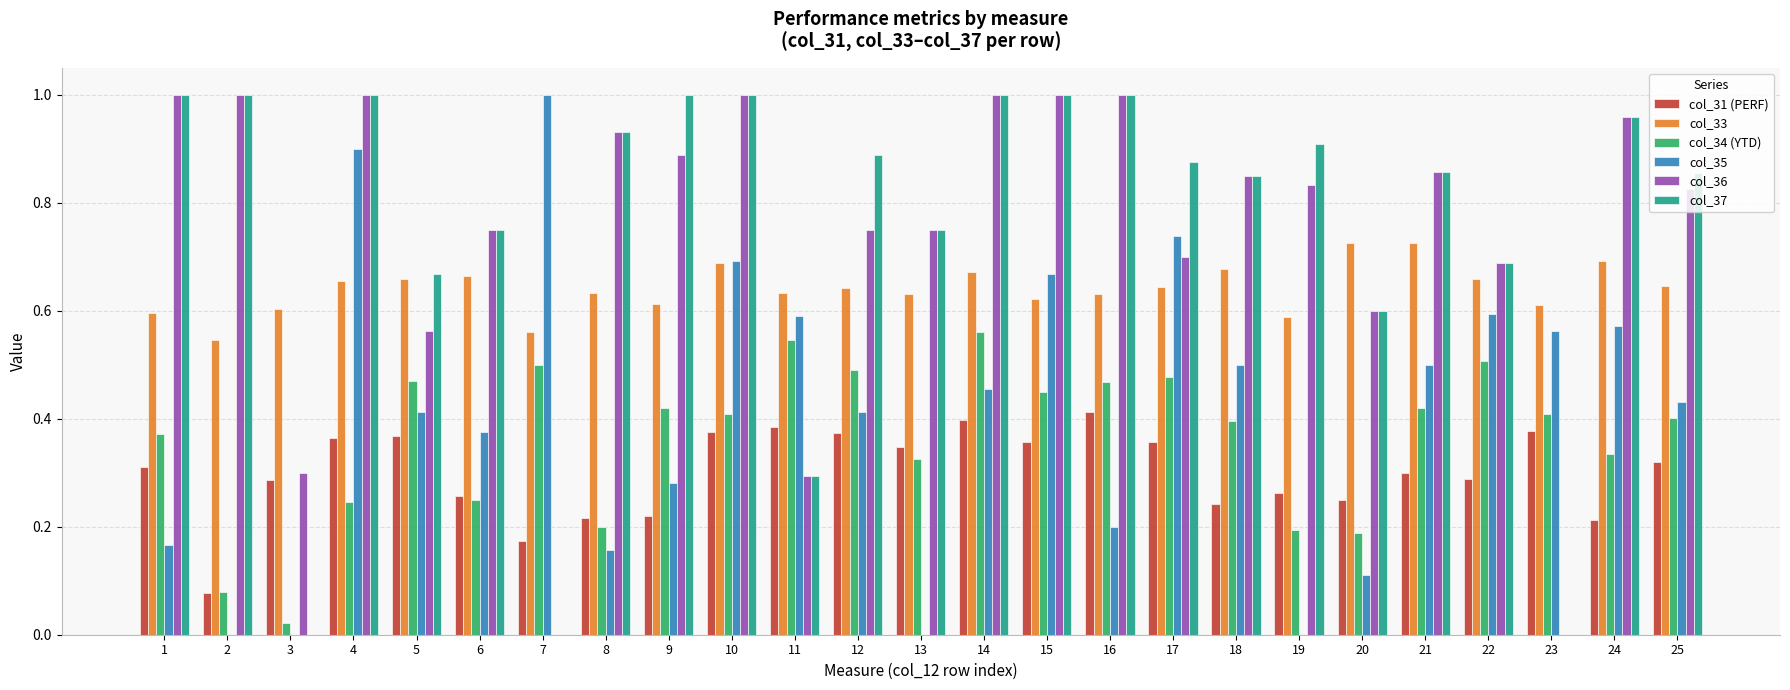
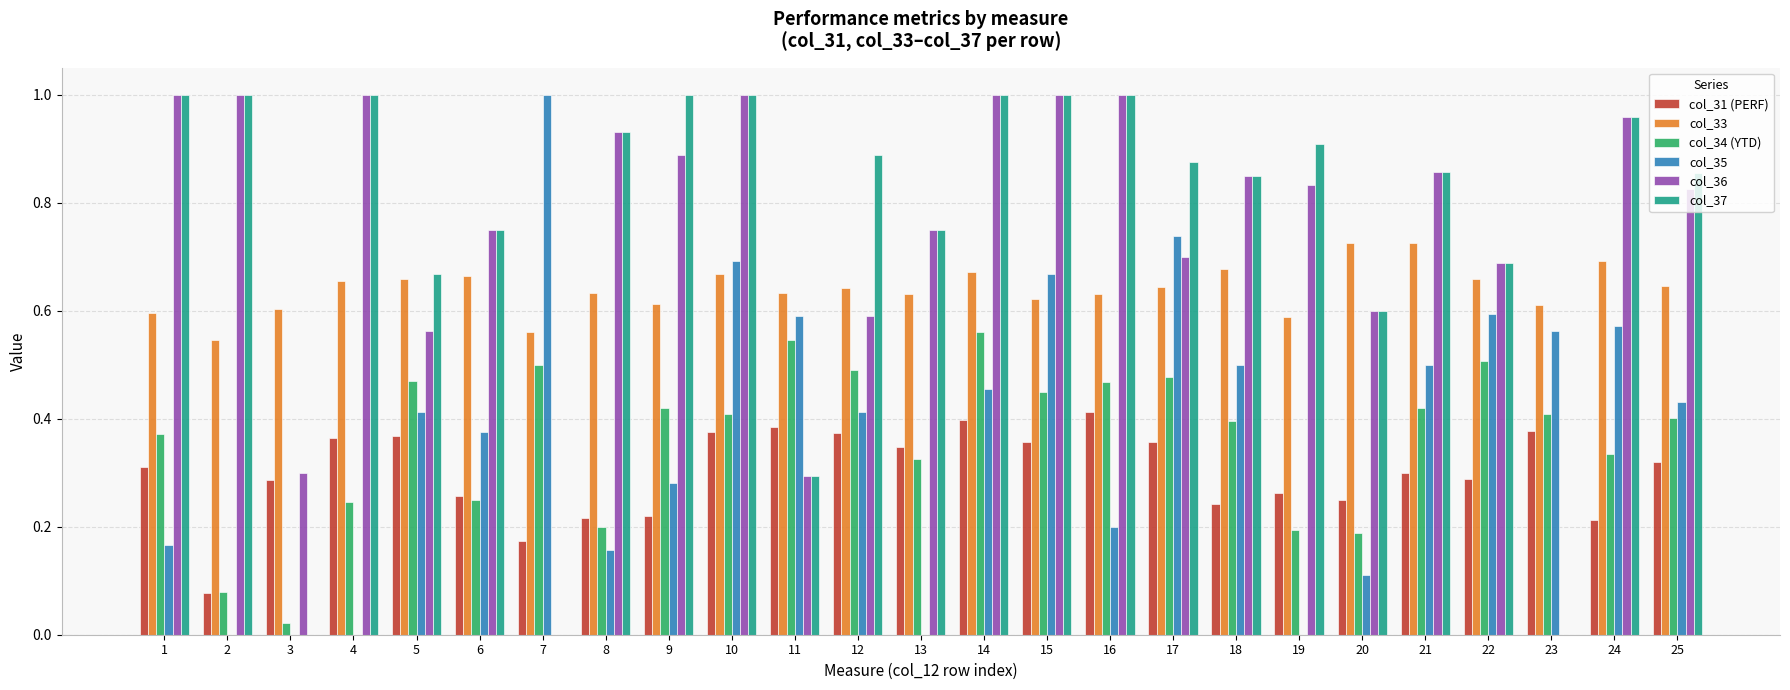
col_35, 4: 0.9 -> 0.0
col_33, 10: 0.69 -> 0.67
col_36, 12: 0.75 -> 0.59
